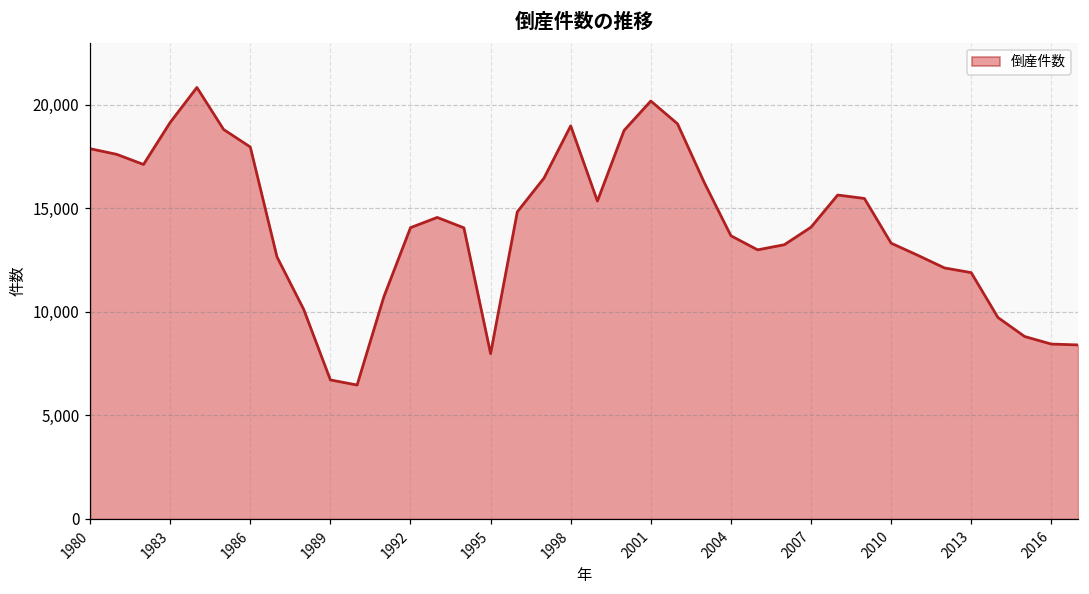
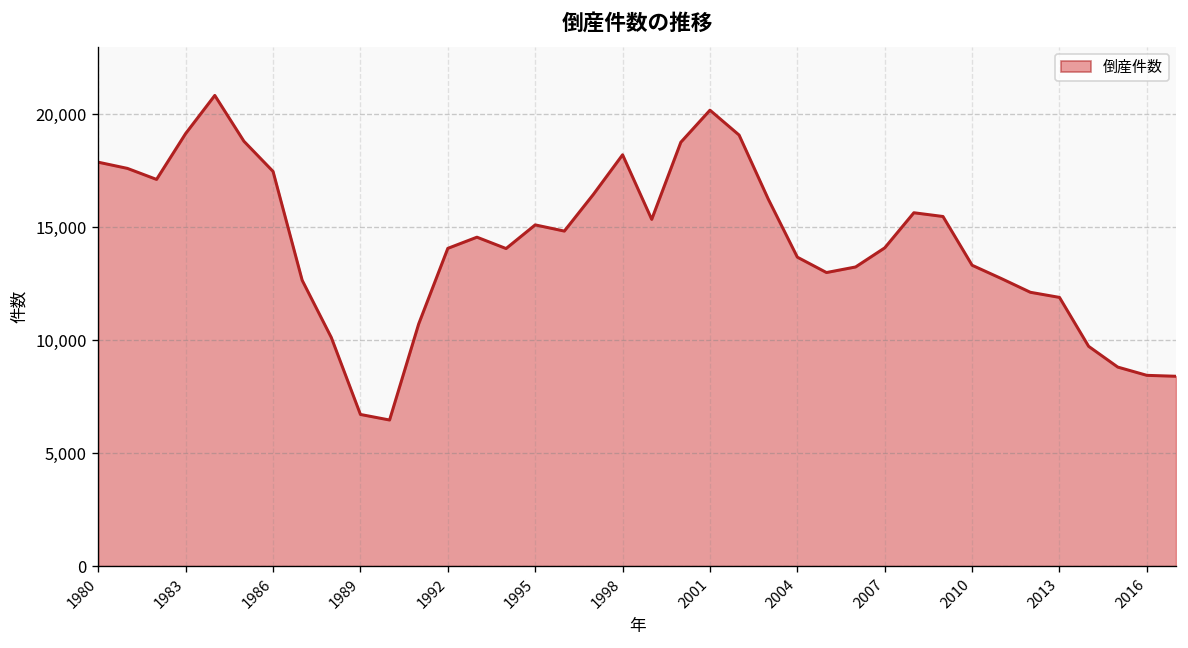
1986: 18,000 -> 17,500
1995: 8,000 -> 15,100
1998: 19,000 -> 18,200
